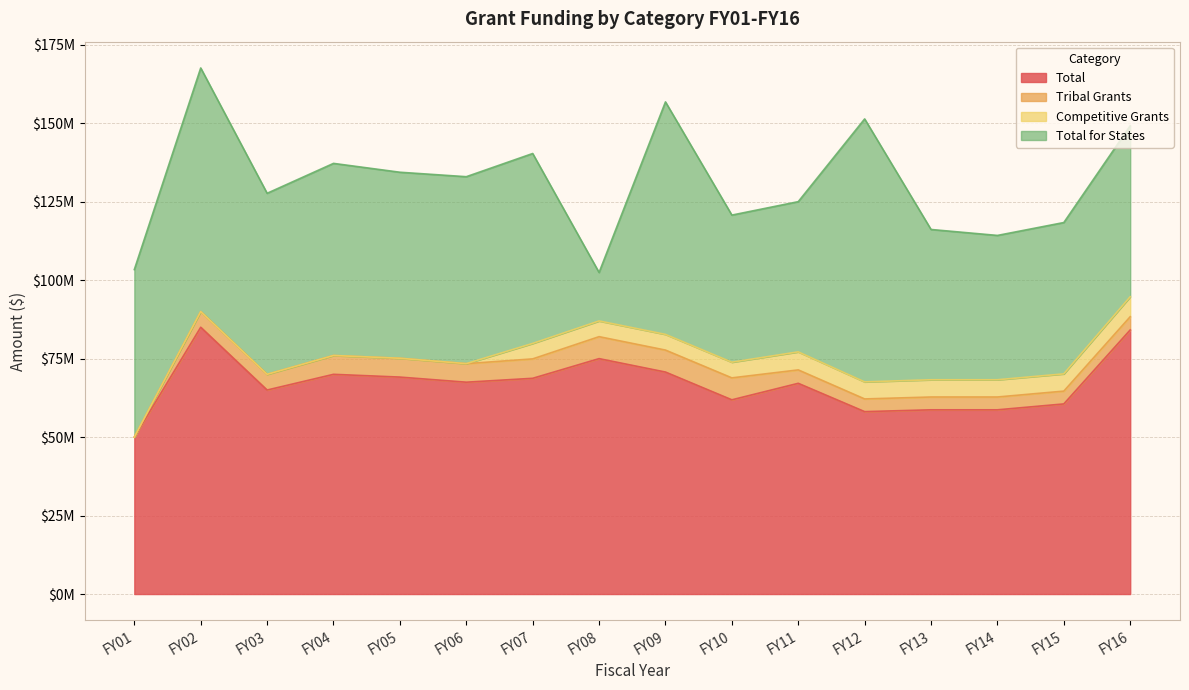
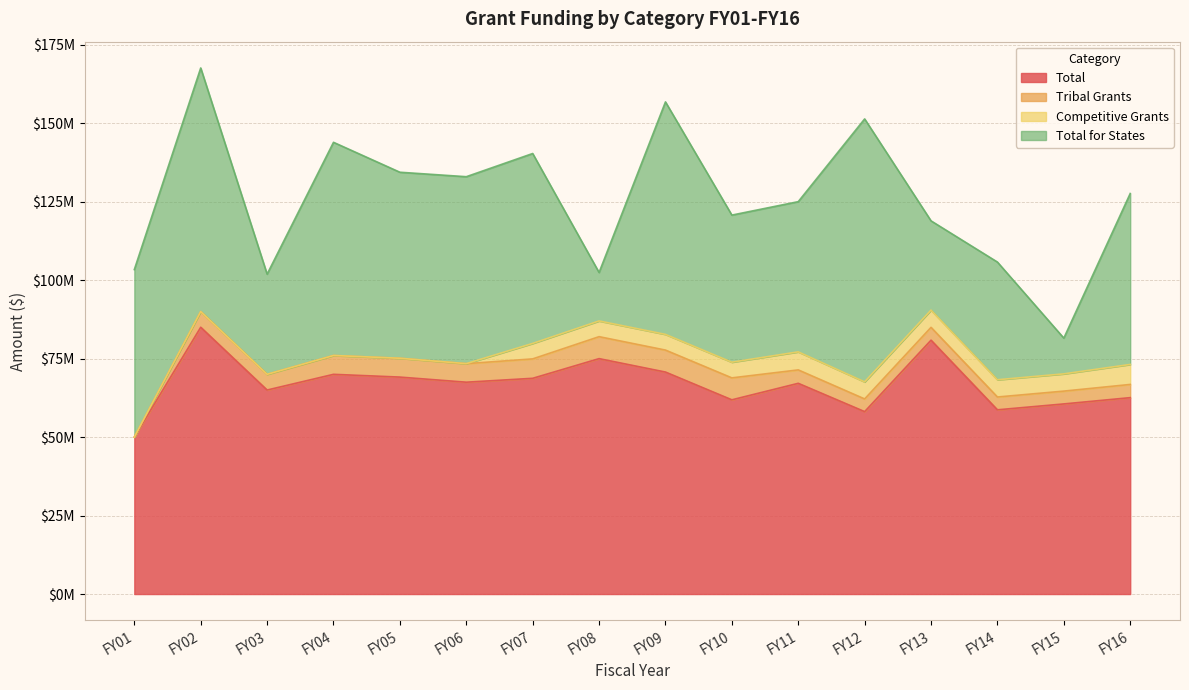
Total for States, FY03: $58000000 -> $32000000
Total for States, FY04: $61000000 -> $68000000
Total, FY13: $59000000 -> $81000000
Total for States, FY13: $48000000 -> $28000000
Total for States, FY14: $46000000 -> $37000000
Total for States, FY15: $48000000 -> $11000000
Total, FY16: $84000000 -> $63000000
